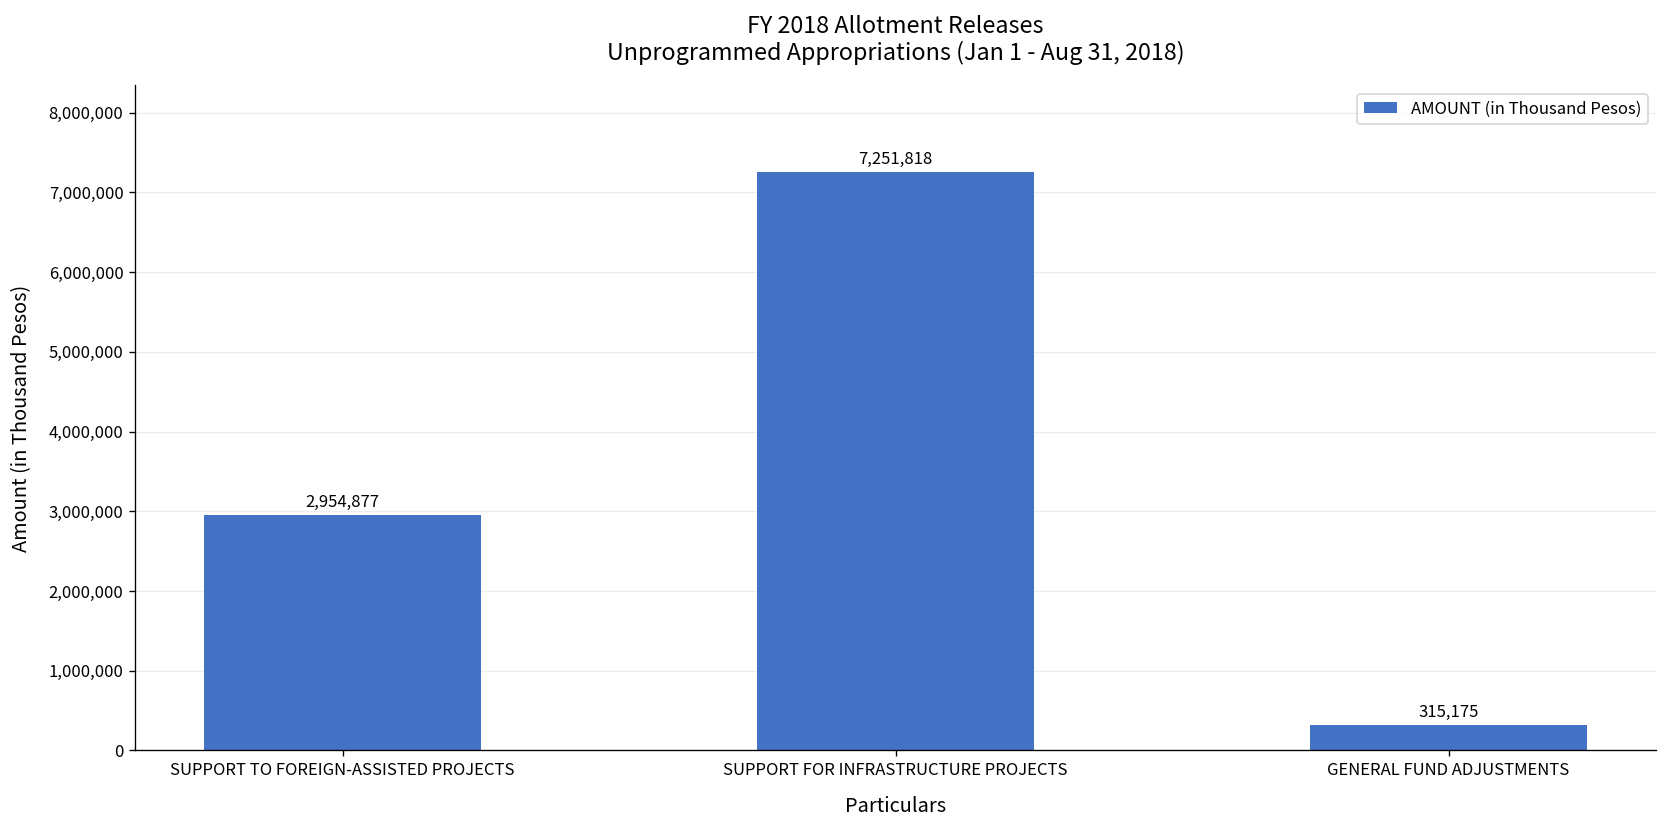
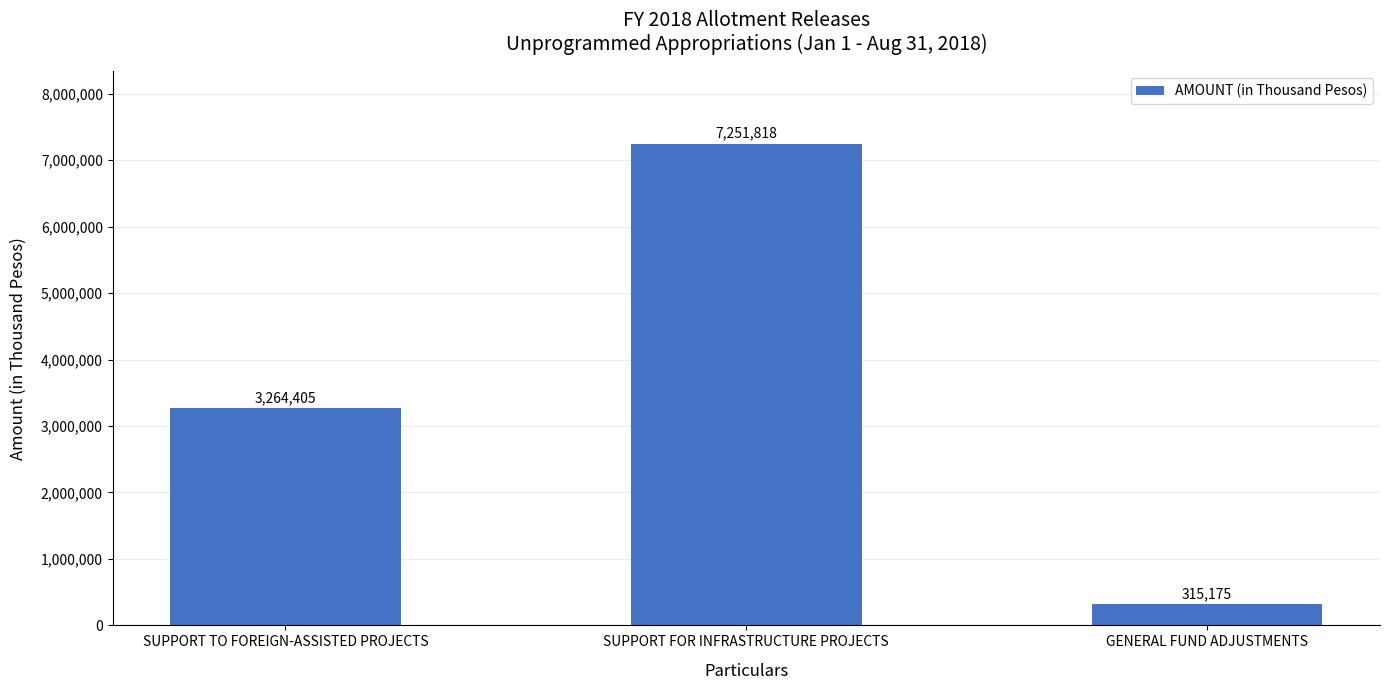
SUPPORT TO FOREIGN-ASSISTED PROJECTS: 2,954,877 -> 3,264,405
